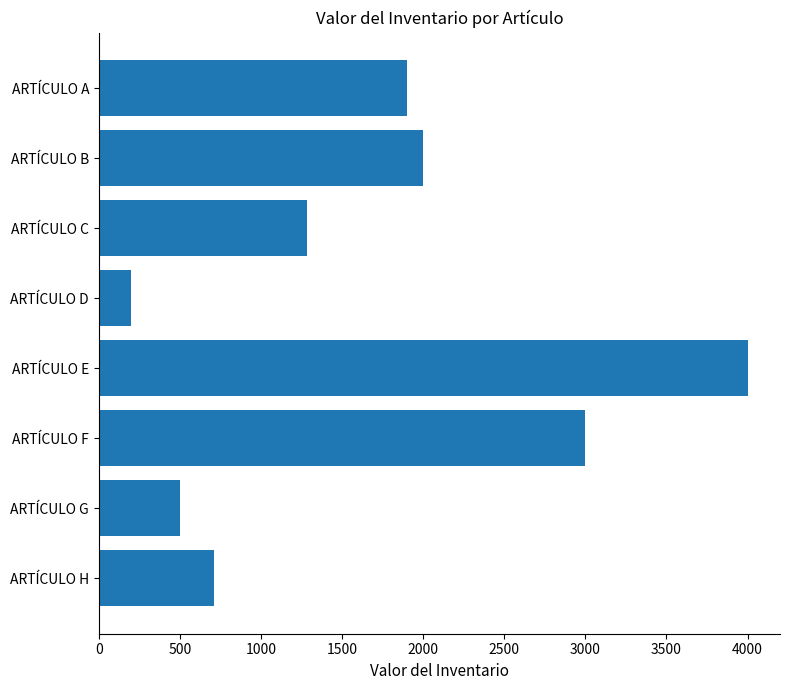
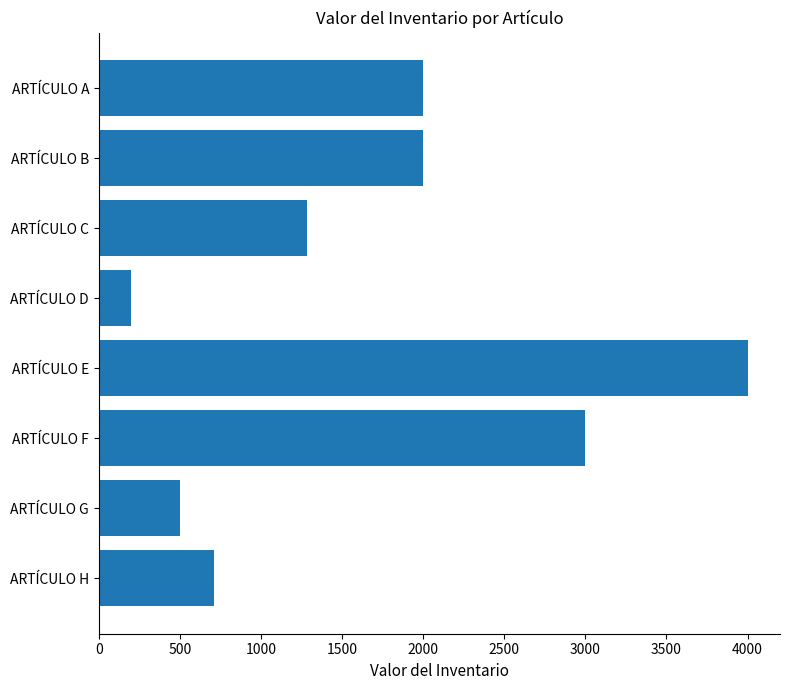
ARTÍCULO A: 1900 -> 2000
